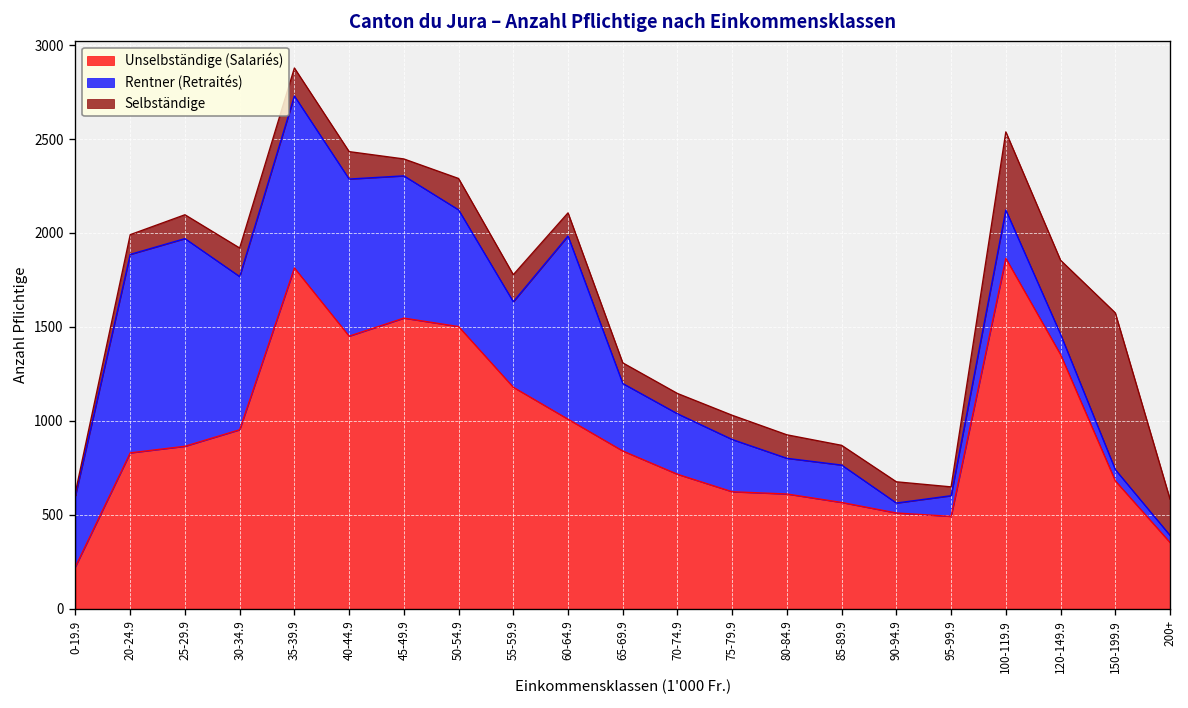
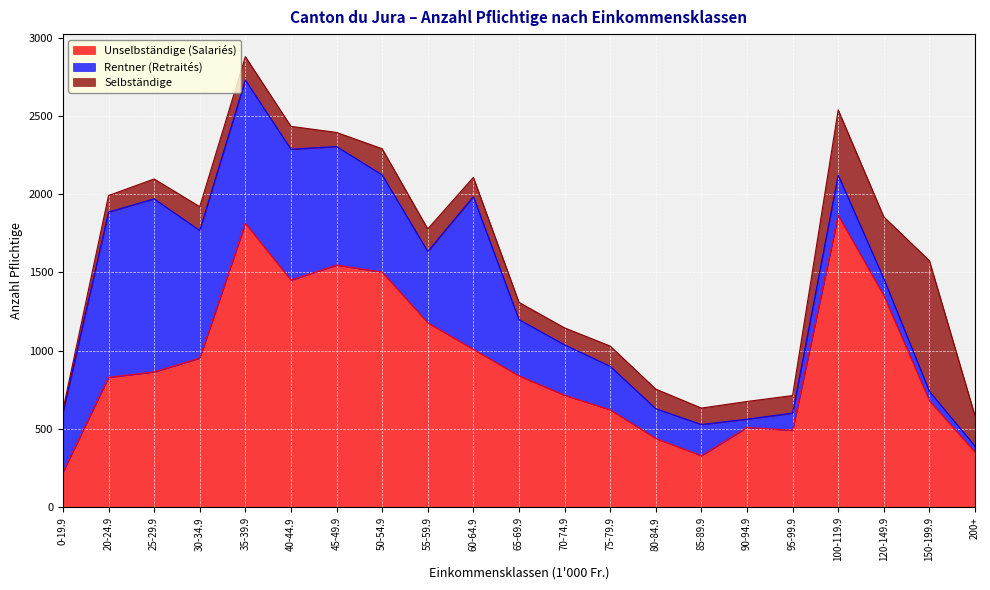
Unselbständige (Salariés), 80-84.9: 610 -> 440
Unselbständige (Salariés), 85-89.9: 570 -> 330
Selbständige, 95-99.9: 50 -> 110
